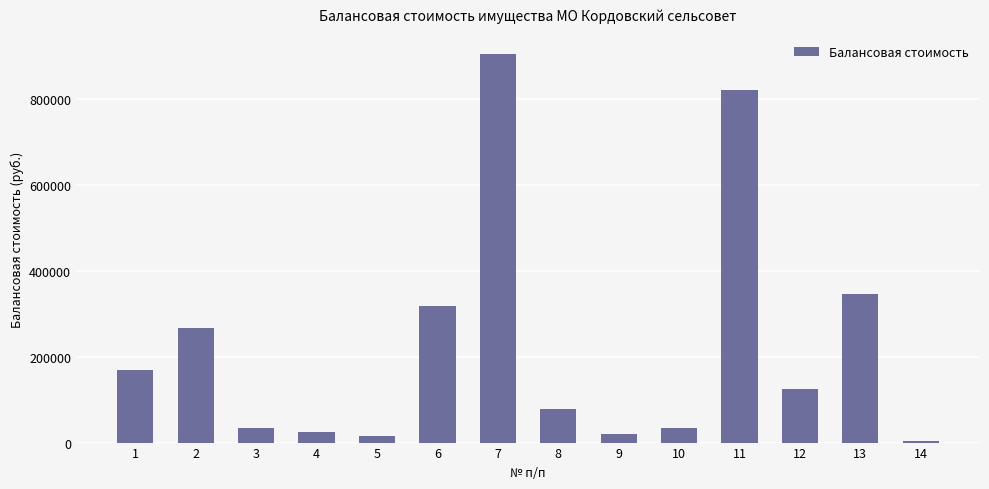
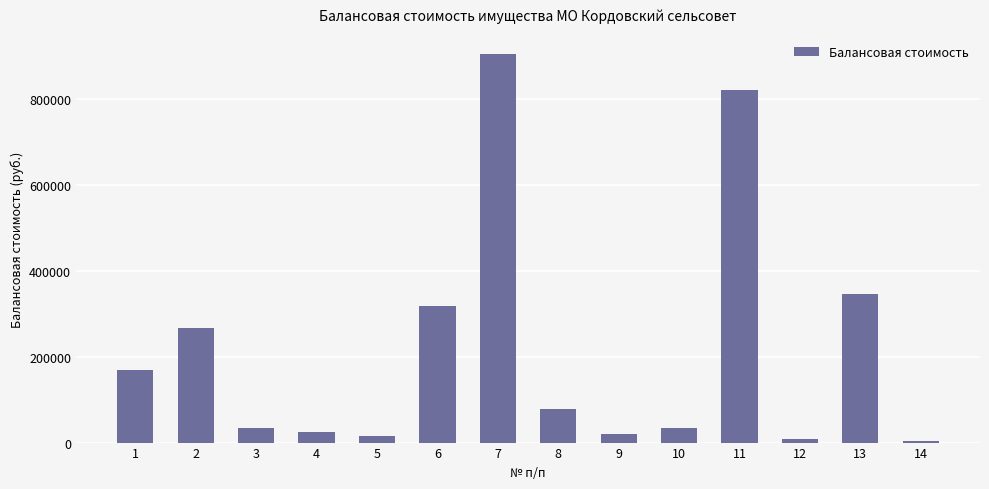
12: 130000 -> 10000
